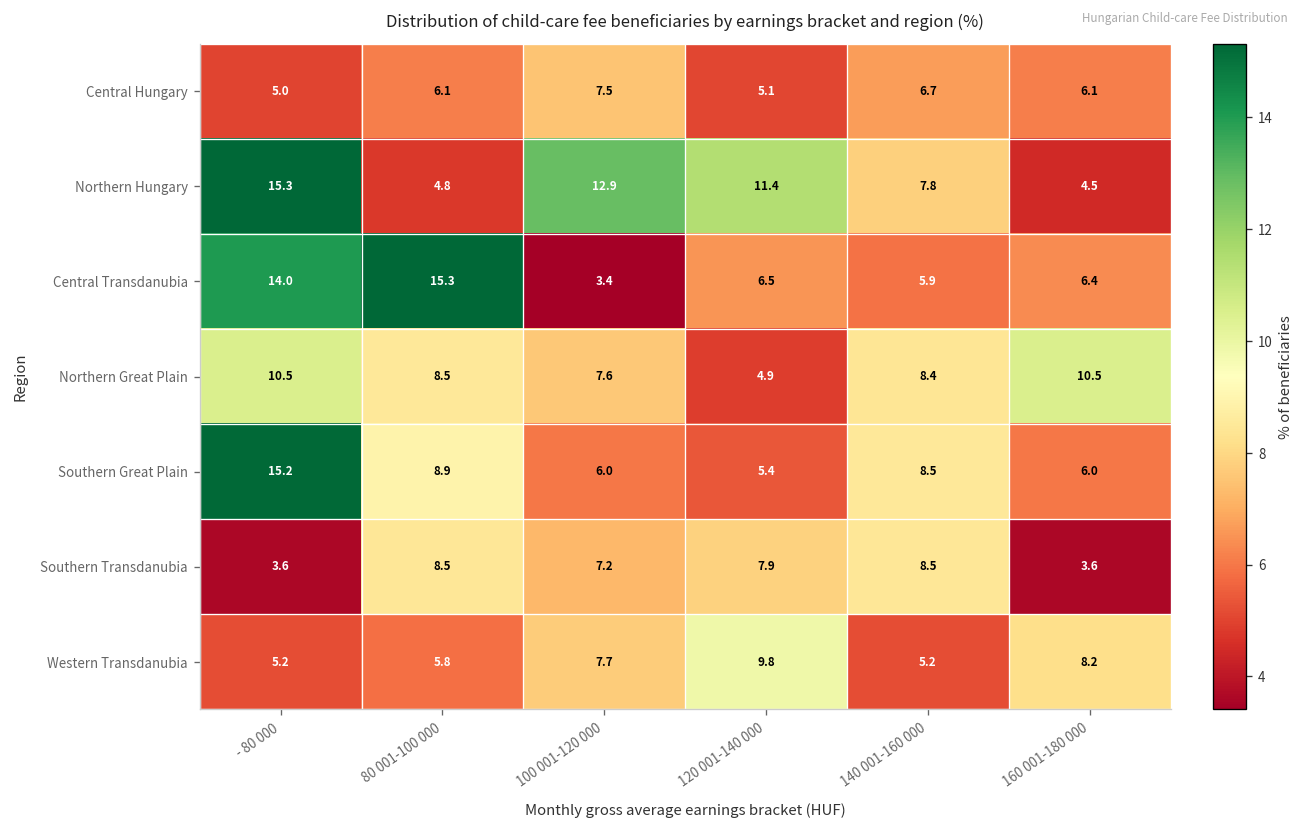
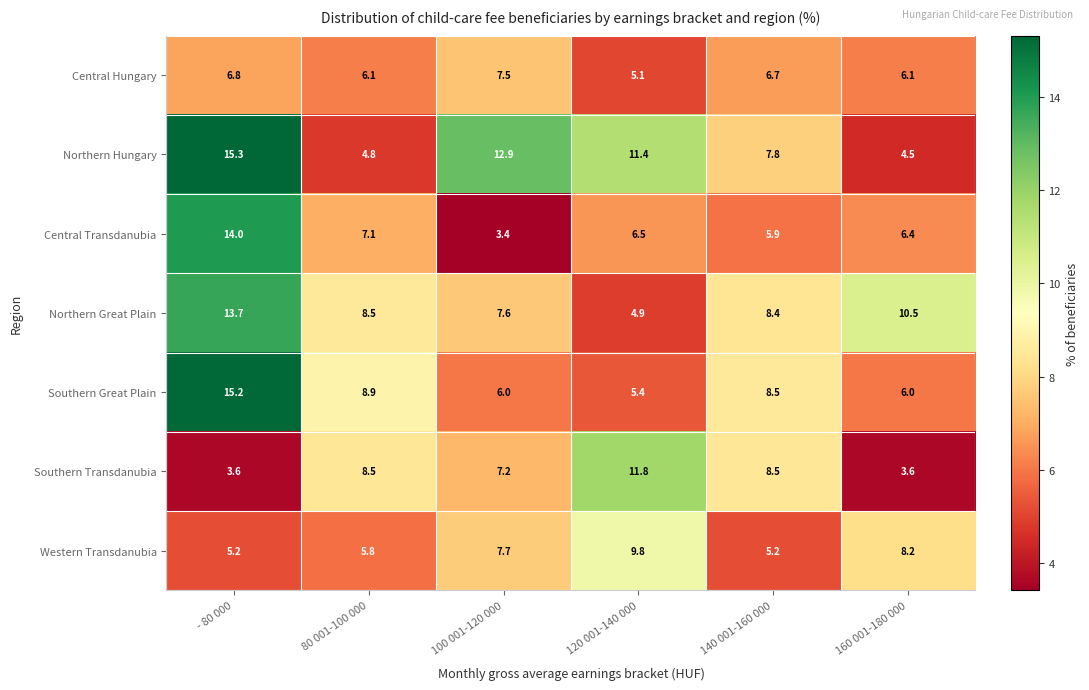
Central Hungary, - 80 000: 5.0 -> 6.8
Central Transdanubia, 80 001-100 000: 15.3 -> 7.1
Northern Great Plain, - 80 000: 10.5 -> 13.7
Southern Transdanubia, 120 001-140 000: 7.9 -> 11.8
